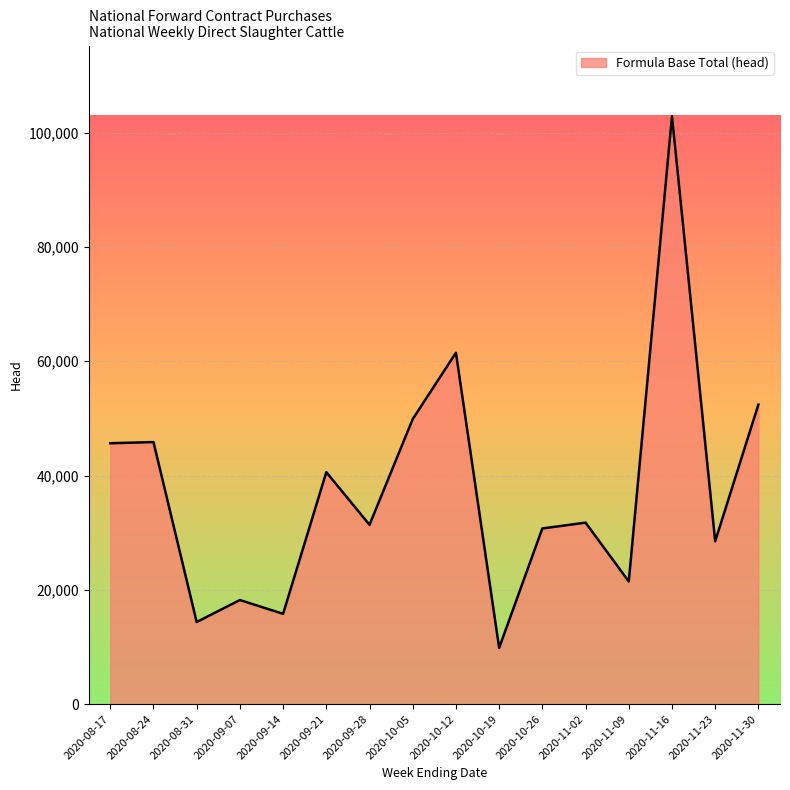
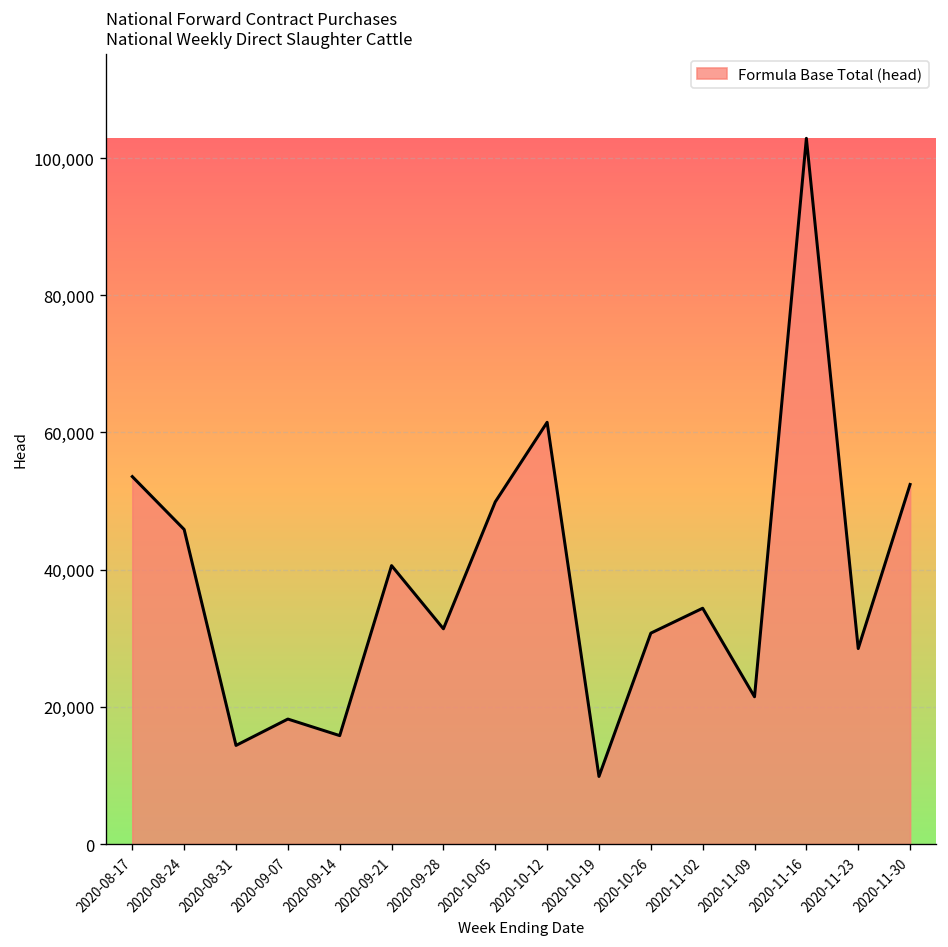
2020-08-17: 46,000 -> 54,000
2020-11-02: 32,000 -> 34,000
